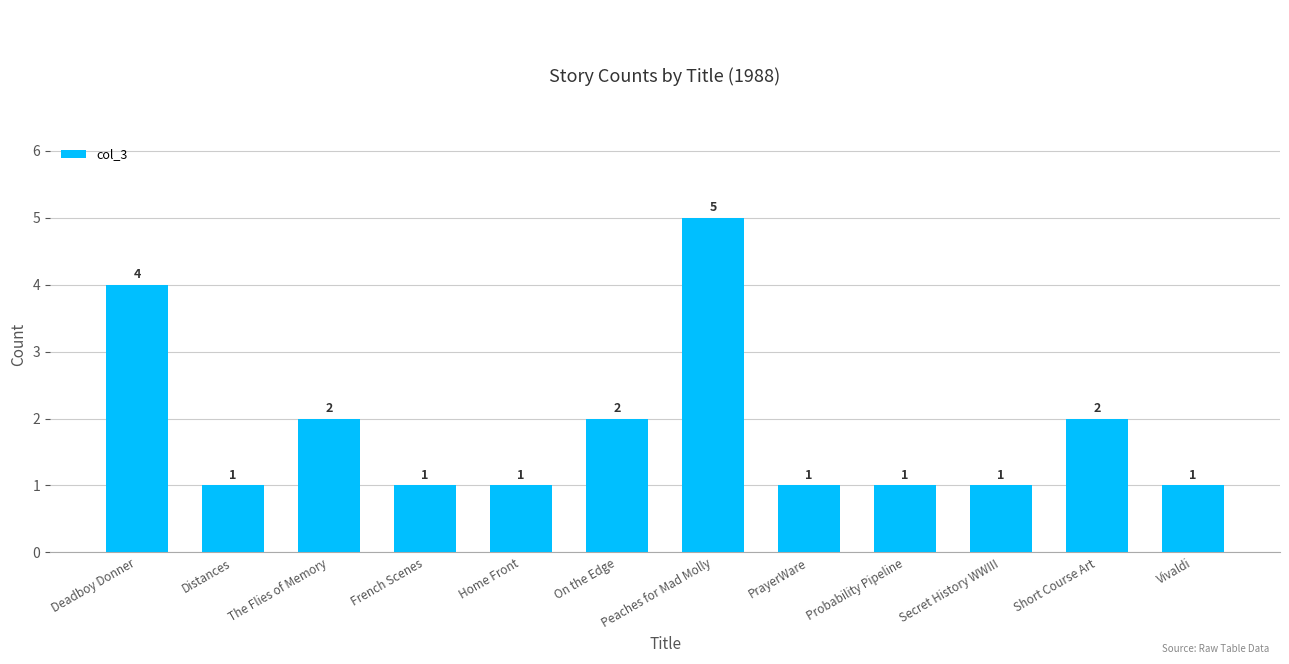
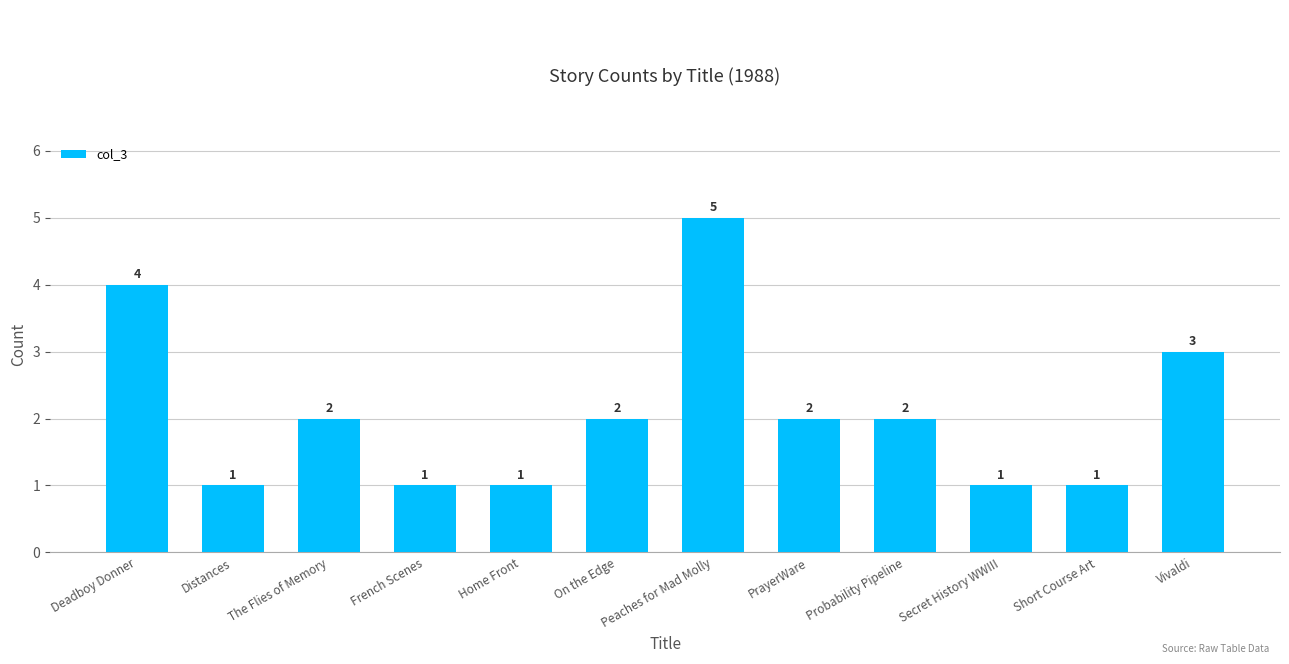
PrayerWare: 1 -> 2
Probability Pipeline: 1 -> 2
Short Course Art: 2 -> 1
Vivaldi: 1 -> 3
